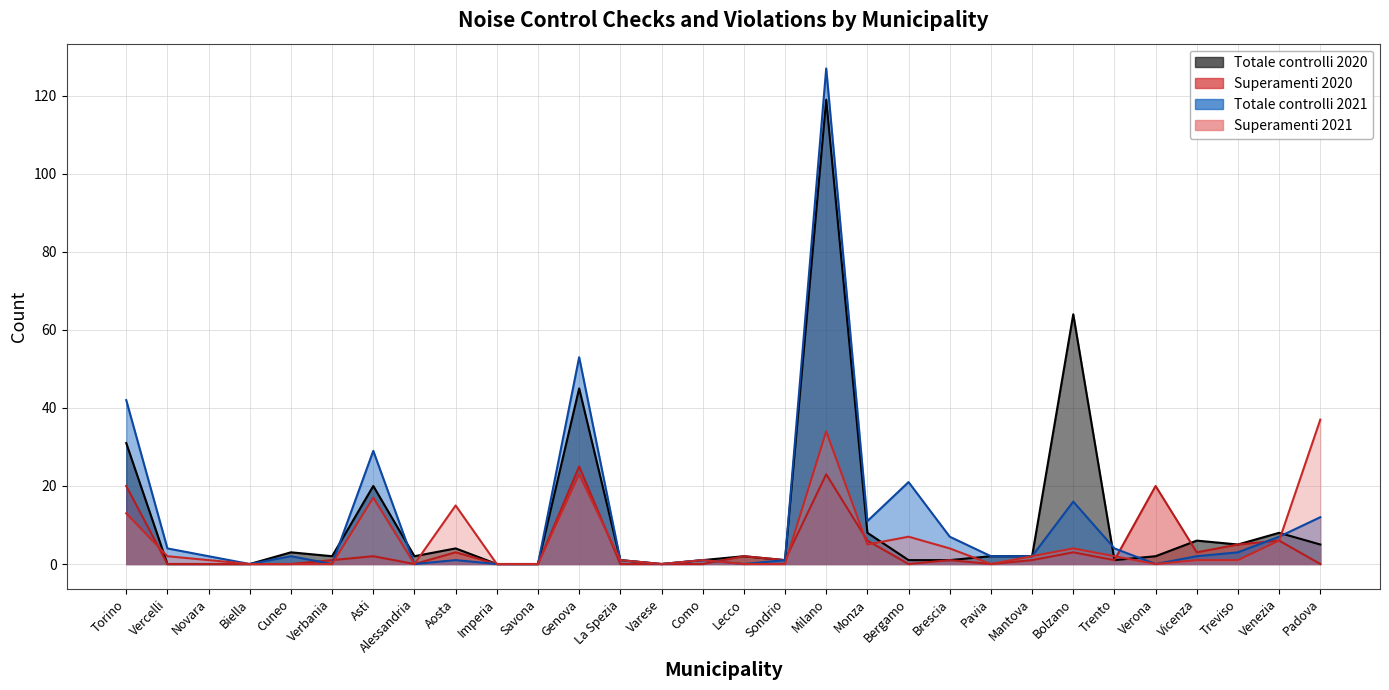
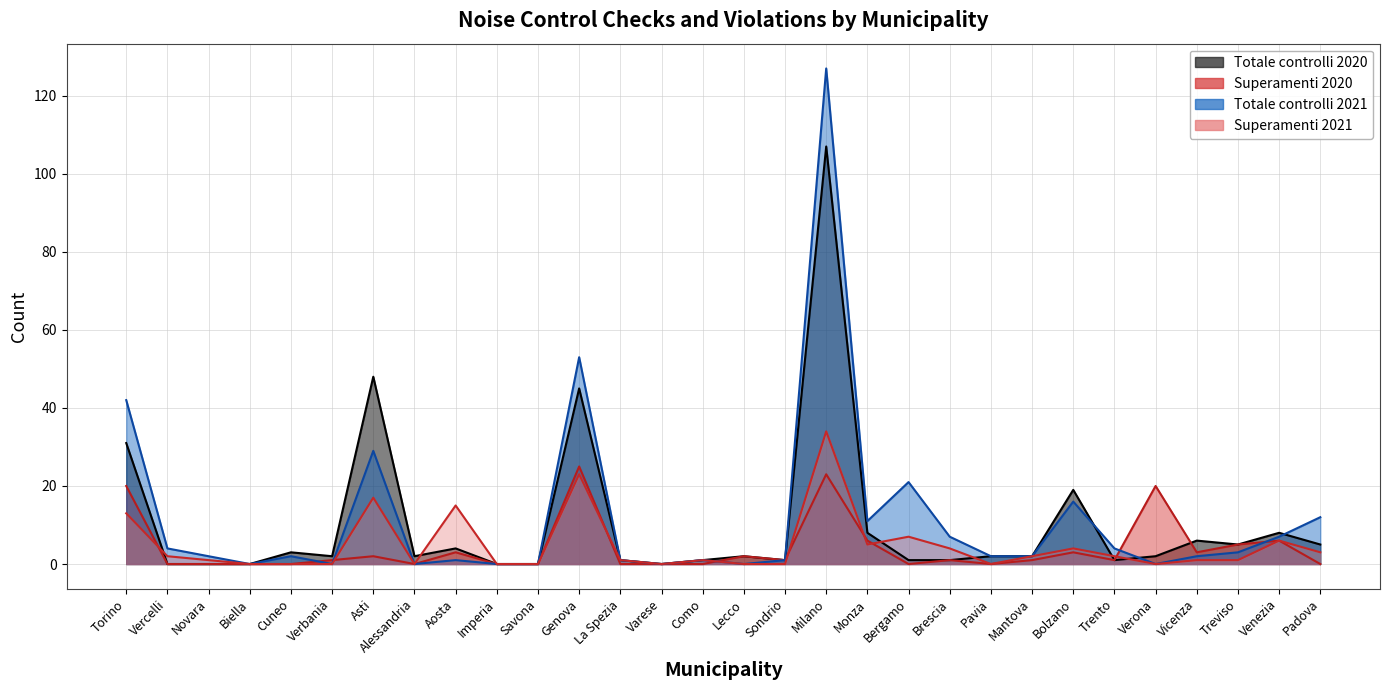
Totale controlli 2020, Asti: 20 -> 48
Totale controlli 2020, Milano: 119 -> 107
Totale controlli 2020, Bolzano: 64 -> 19
Superamenti 2021, Padova: 37 -> 3
